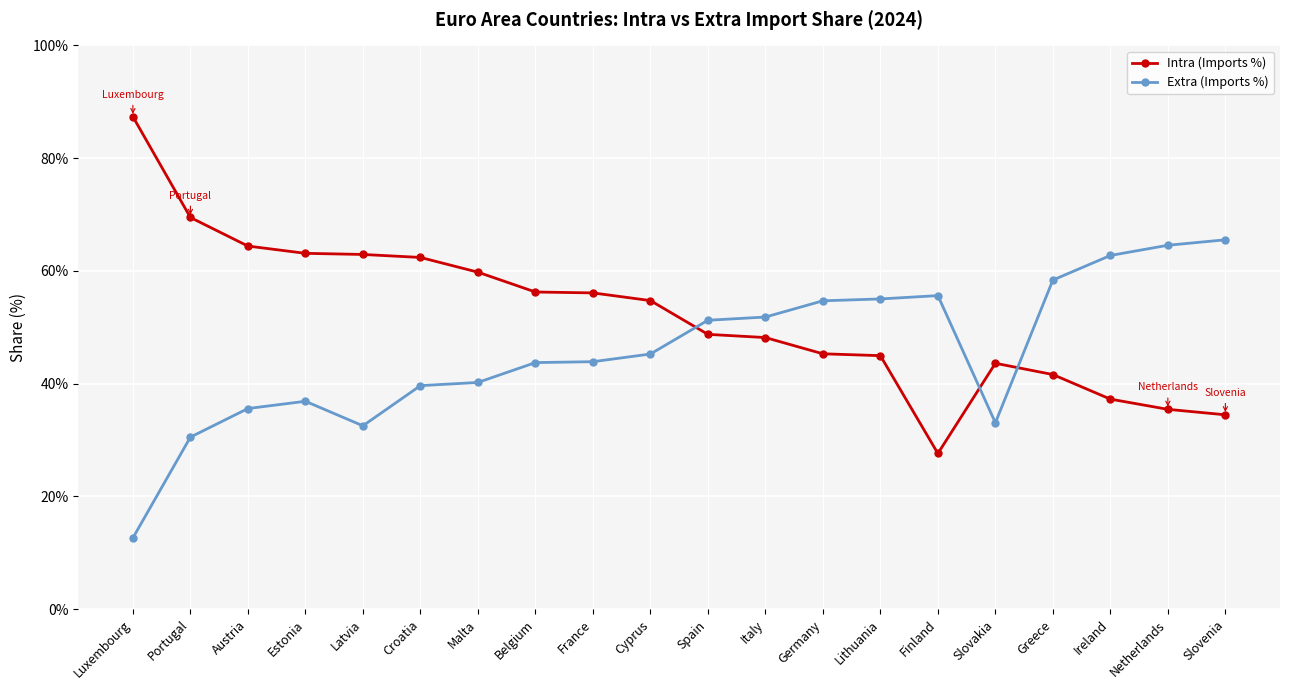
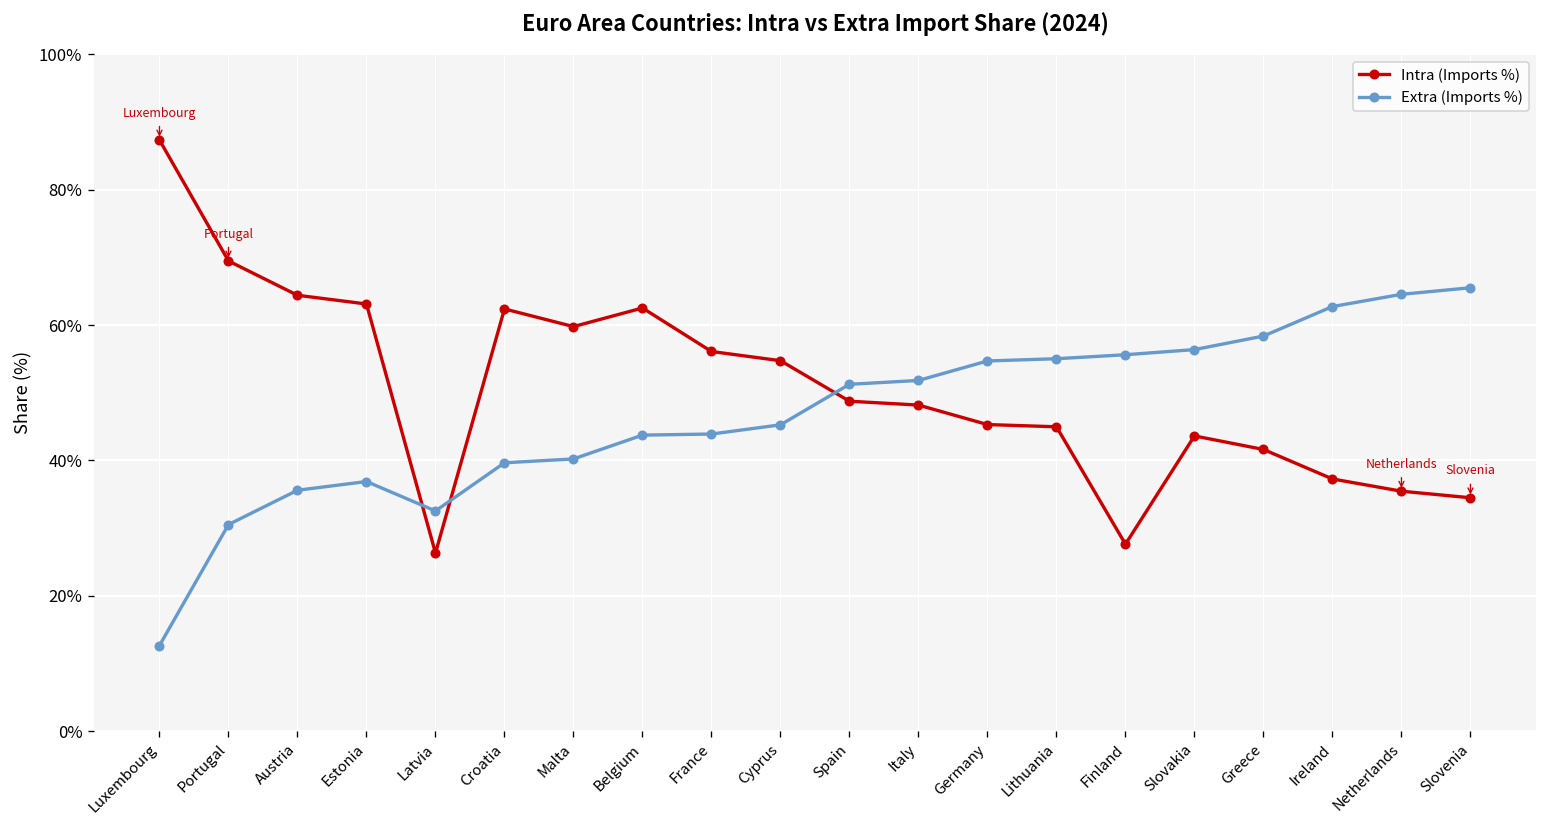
Intra (Imports %), Latvia: 63% -> 26%
Intra (Imports %), Belgium: 56% -> 63%
Extra (Imports %), Slovakia: 33% -> 56%
